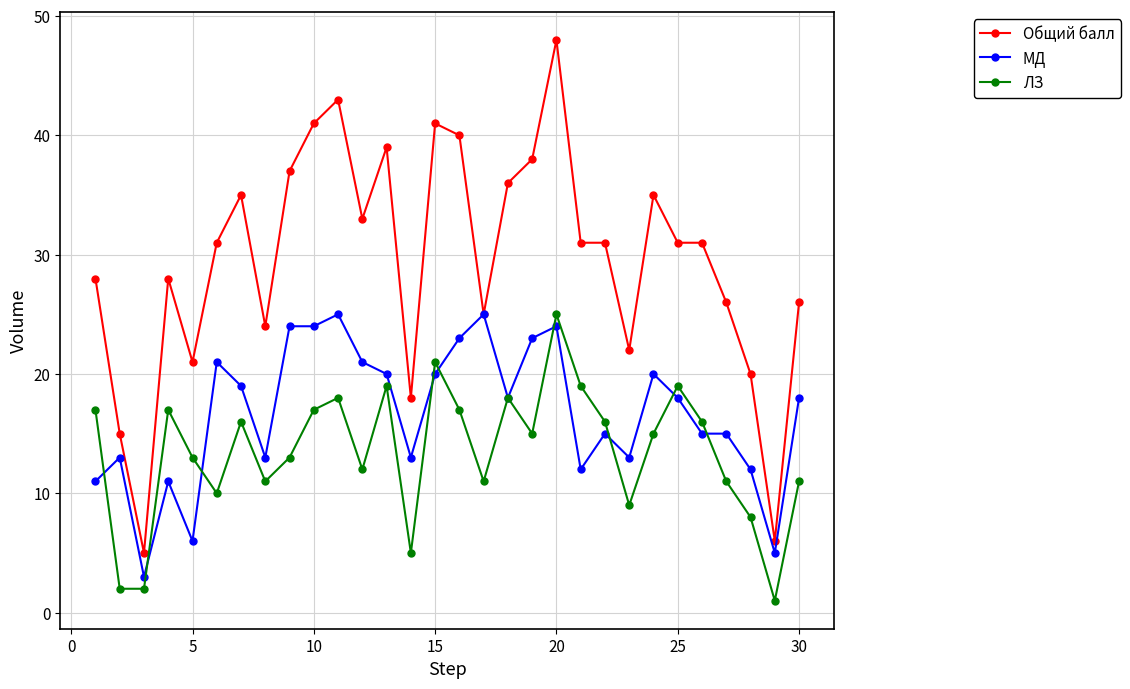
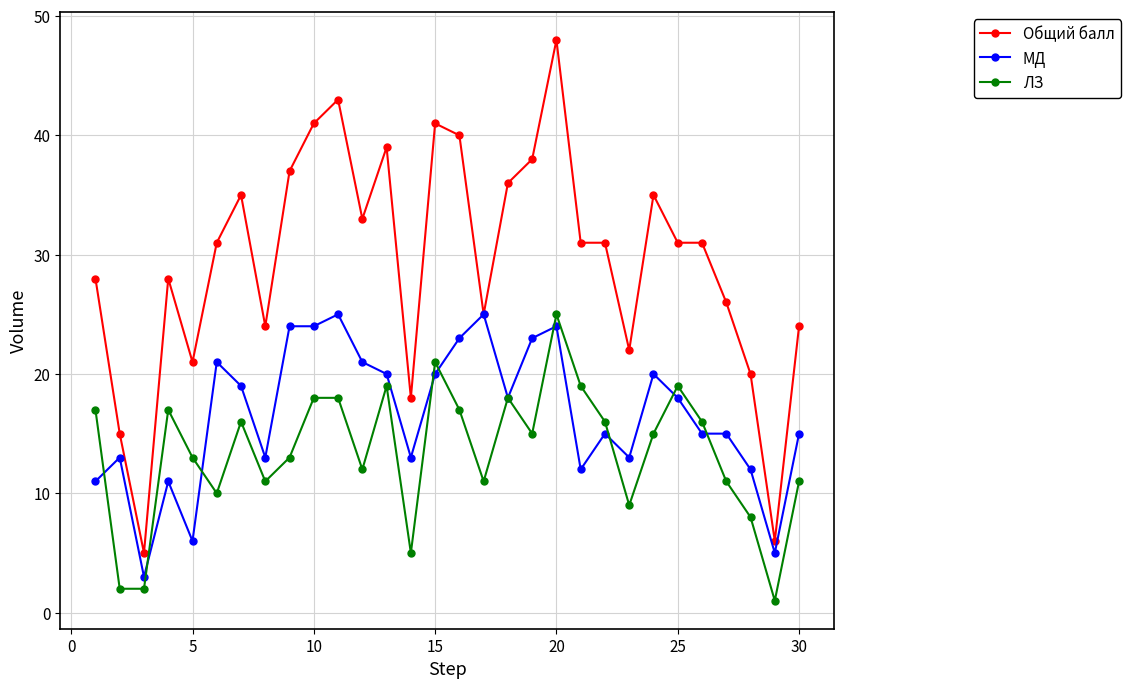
ЛЗ, 10: 17 -> 18
Общий балл, 30: 26 -> 24
МД, 30: 18 -> 15
